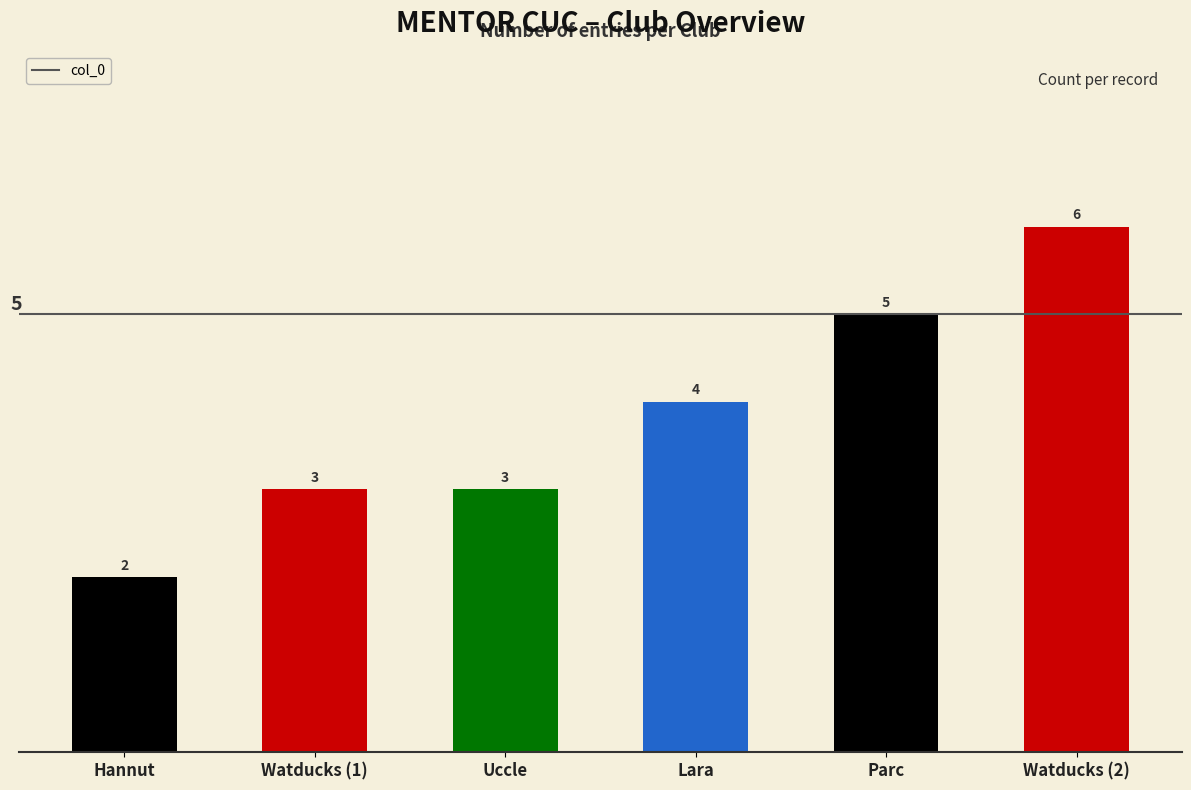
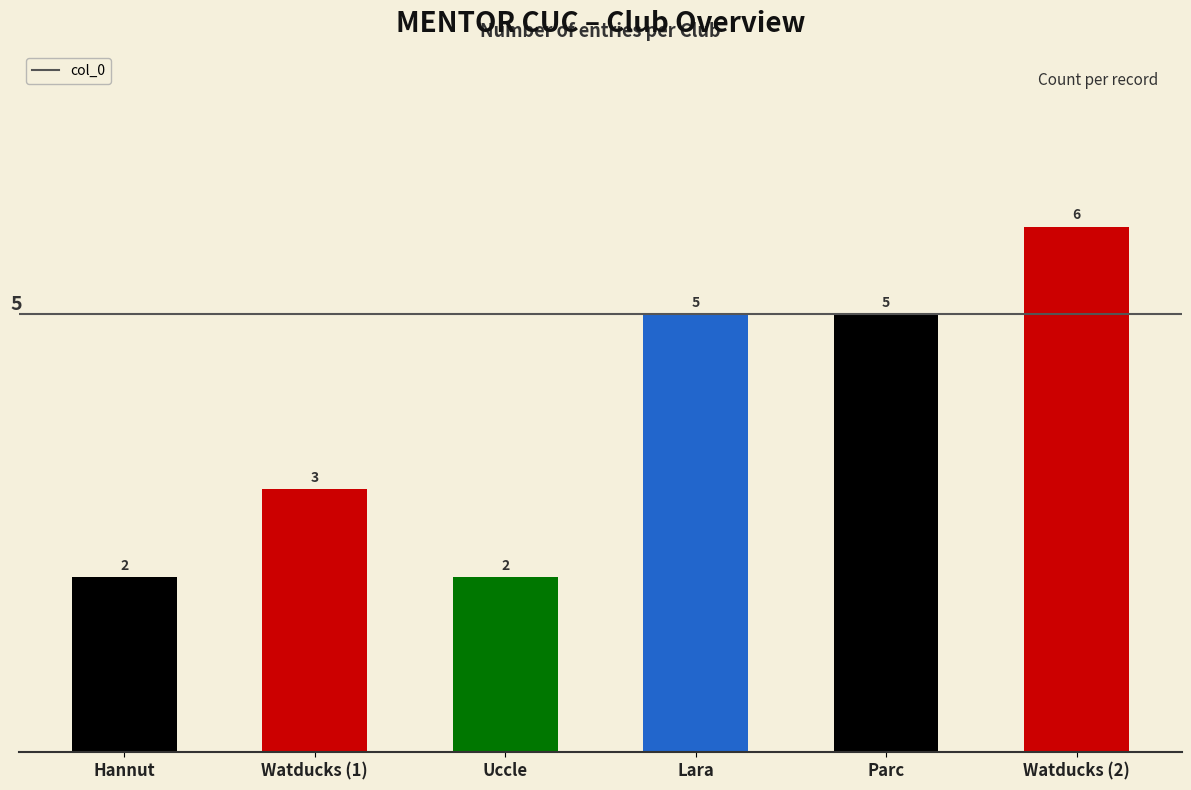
Uccle: 3 -> 2
Lara: 4 -> 5
